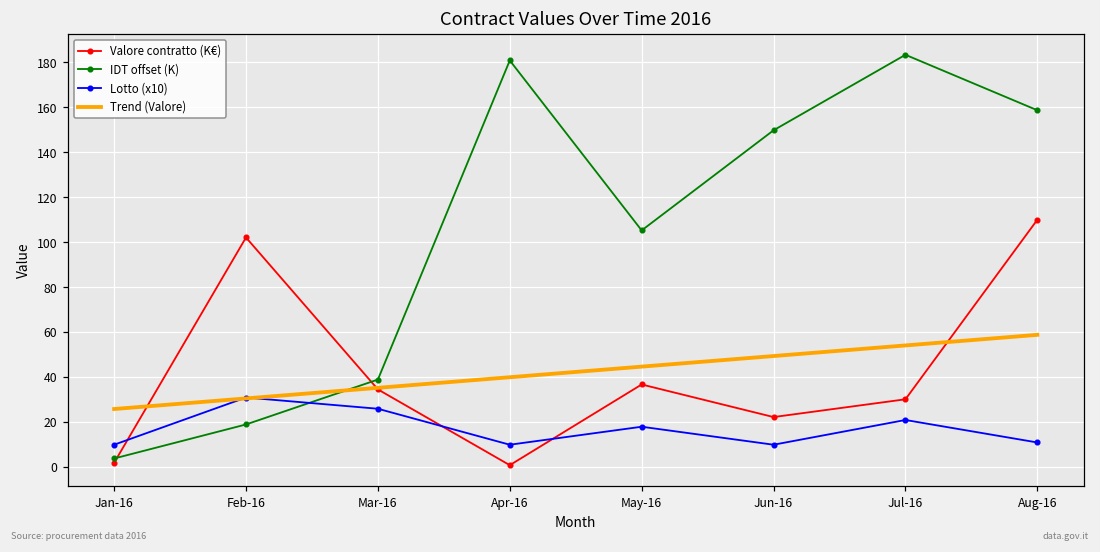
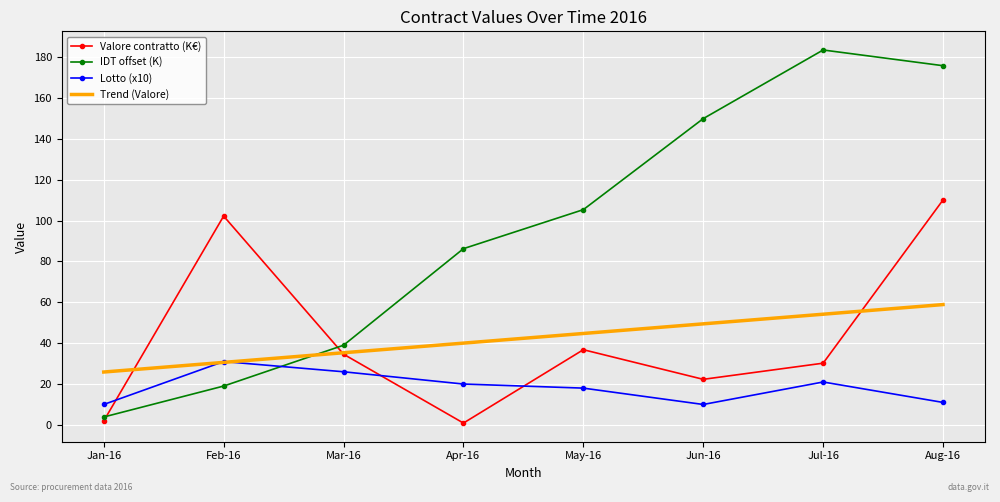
IDT offset (K), Apr-16: 181 -> 86
Lotto (x10), Apr-16: 10 -> 20
IDT offset (K), Aug-16: 159 -> 176
